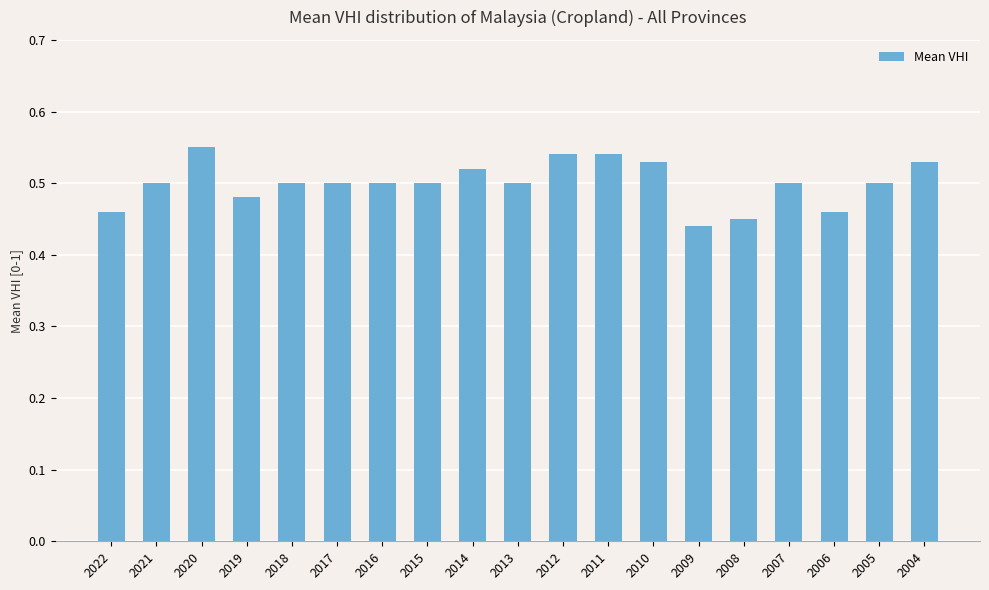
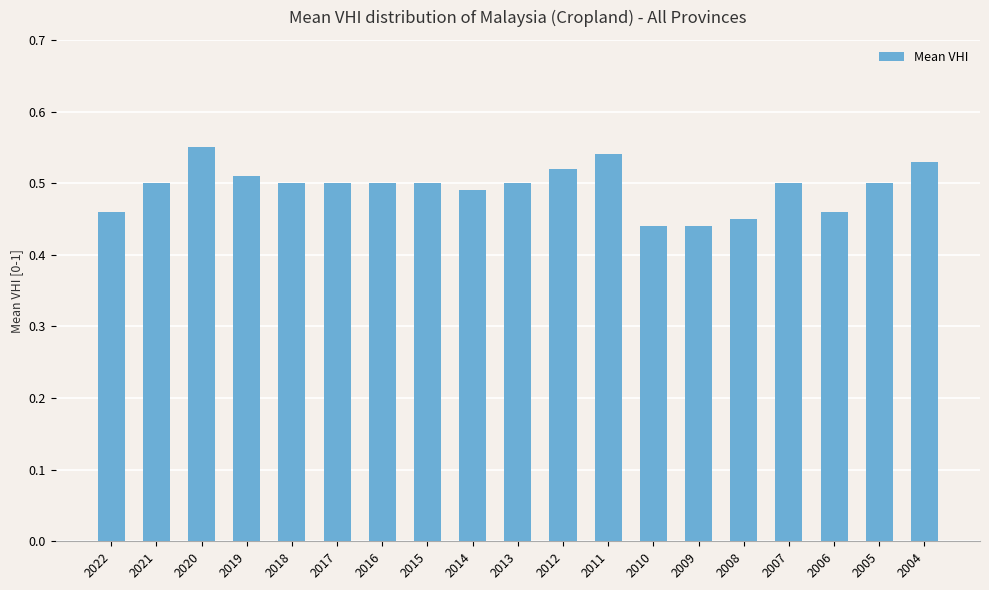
2019: 0.48 -> 0.51
2014: 0.52 -> 0.49
2012: 0.54 -> 0.52
2010: 0.53 -> 0.44
